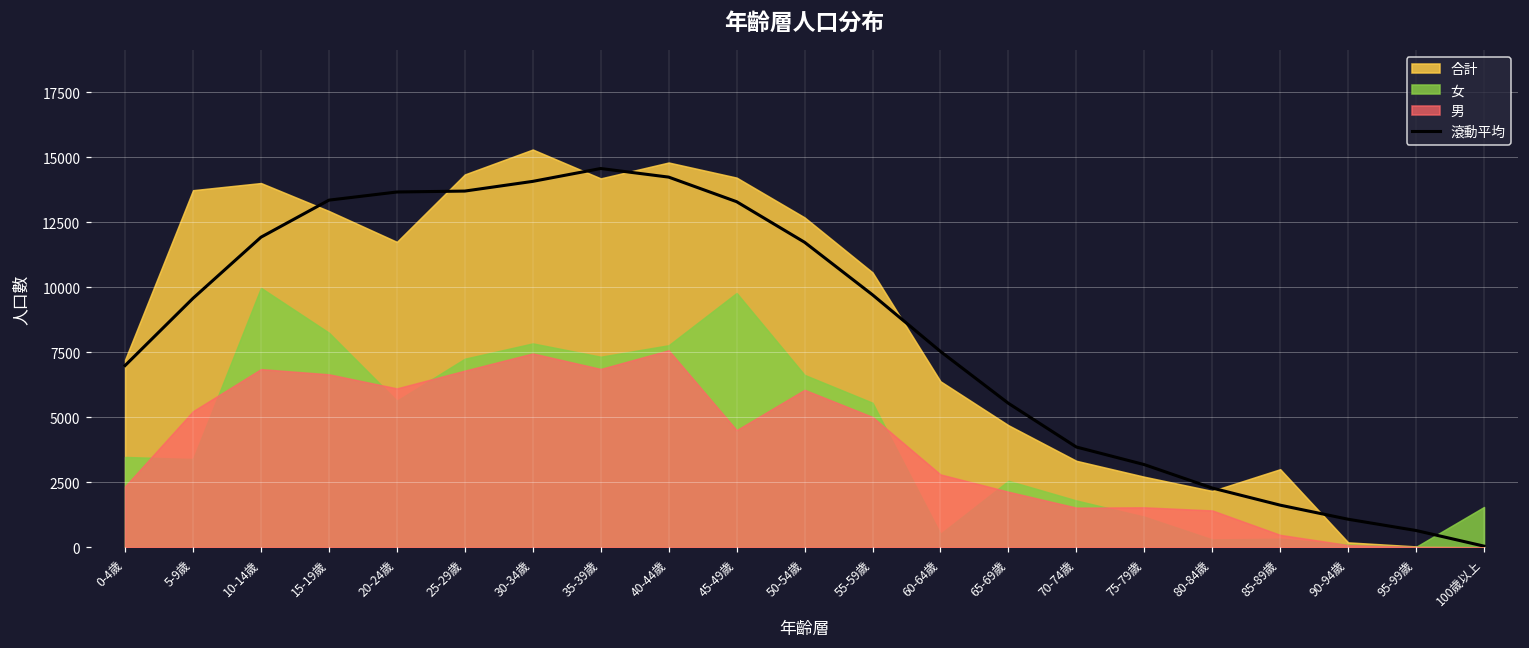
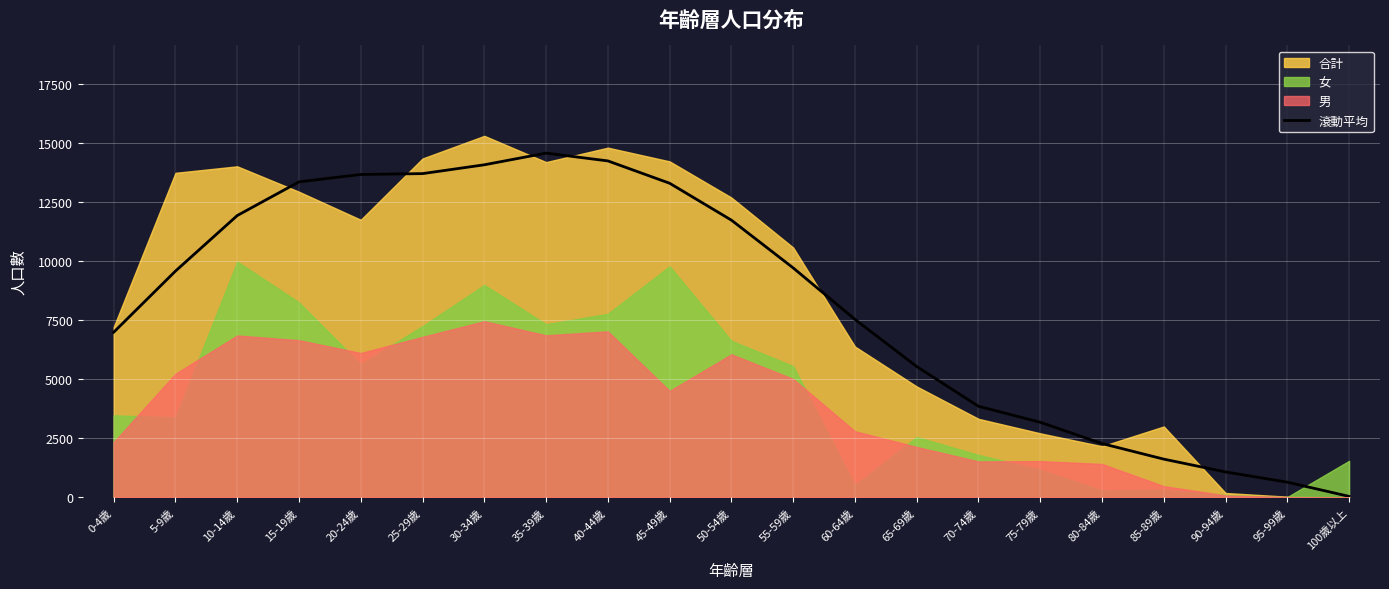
女, 30-34歲: 7800 -> 9000
男, 40-44歲: 7600 -> 7000
